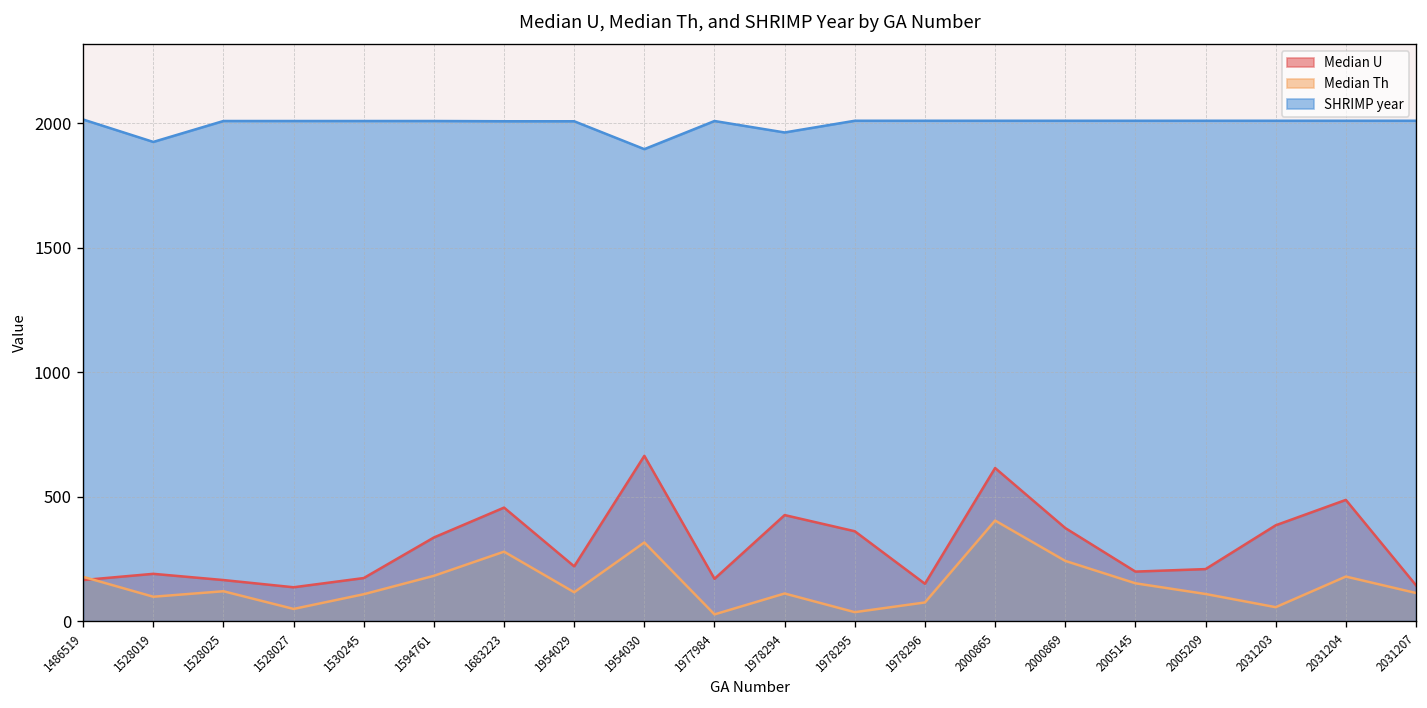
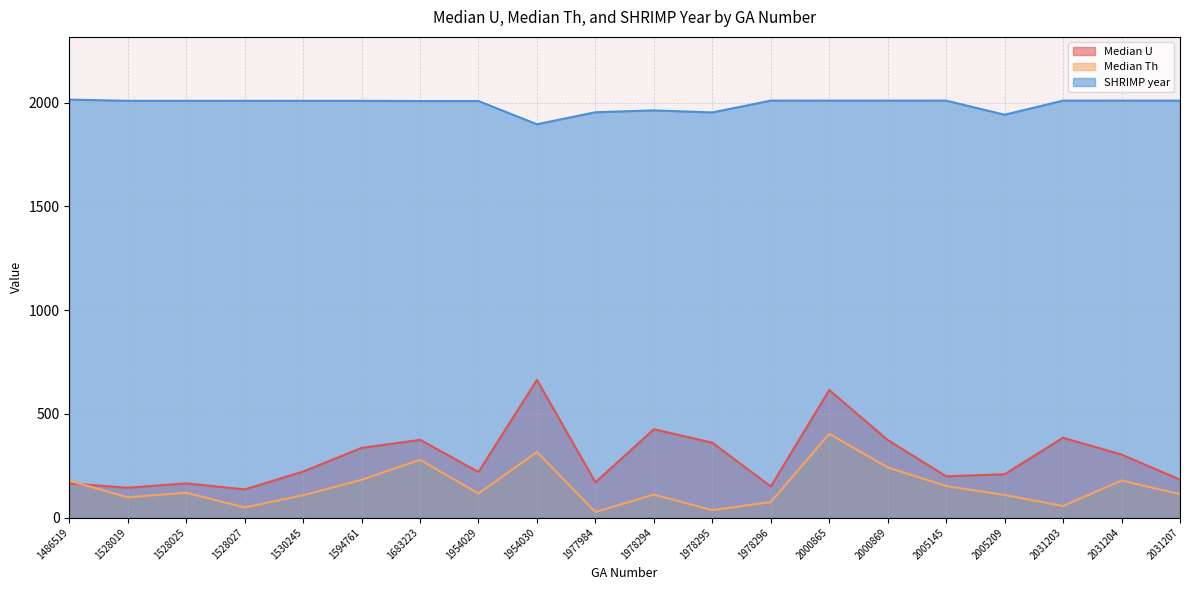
Median U, 1528019: 190 -> 140
SHRIMP year, 1528019: 1930 -> 2010
Median U, 1530245: 170 -> 220
Median U, 1683223: 460 -> 380
SHRIMP year, 1977984: 2010 -> 1950
SHRIMP year, 1978295: 2010 -> 1950
SHRIMP year, 2005209: 2010 -> 1940
Median U, 2031204: 490 -> 300
Median U, 2031207: 140 -> 180
